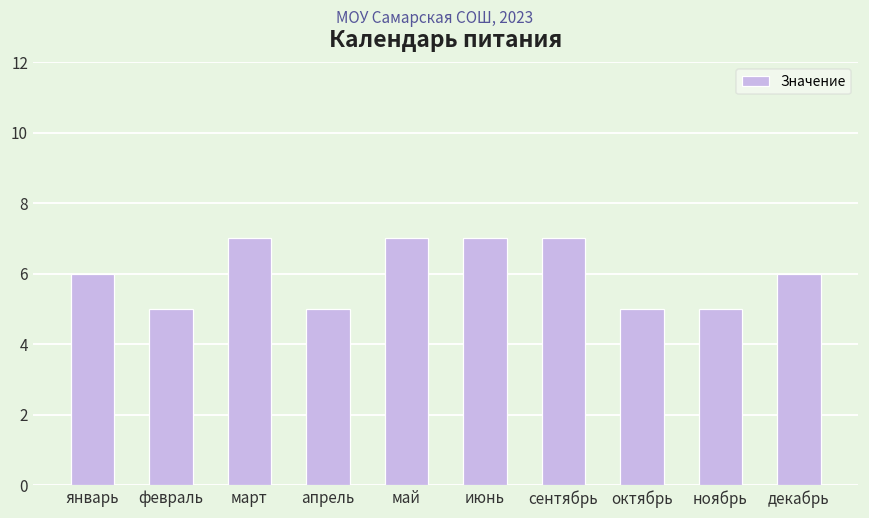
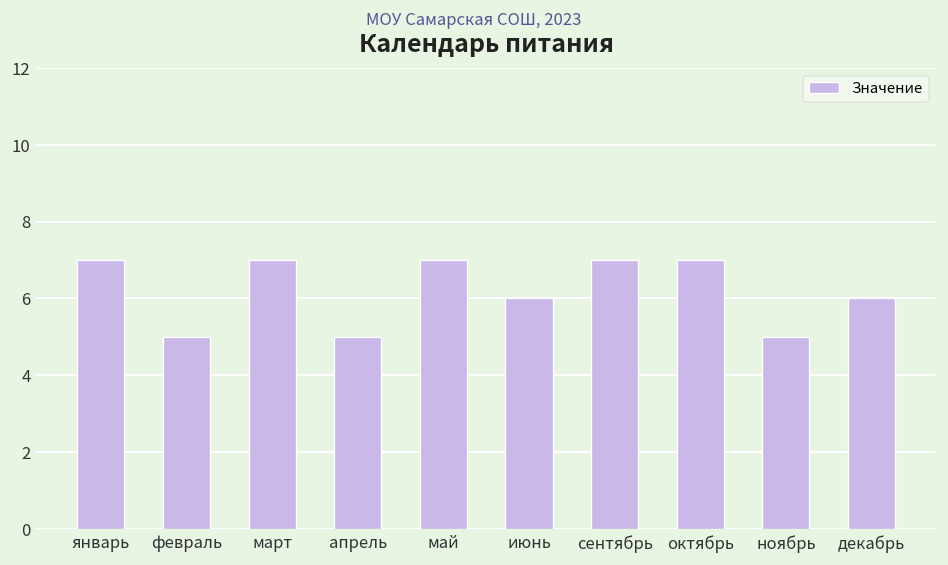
январь: 6 -> 7
июнь: 7 -> 6
октябрь: 5 -> 7
